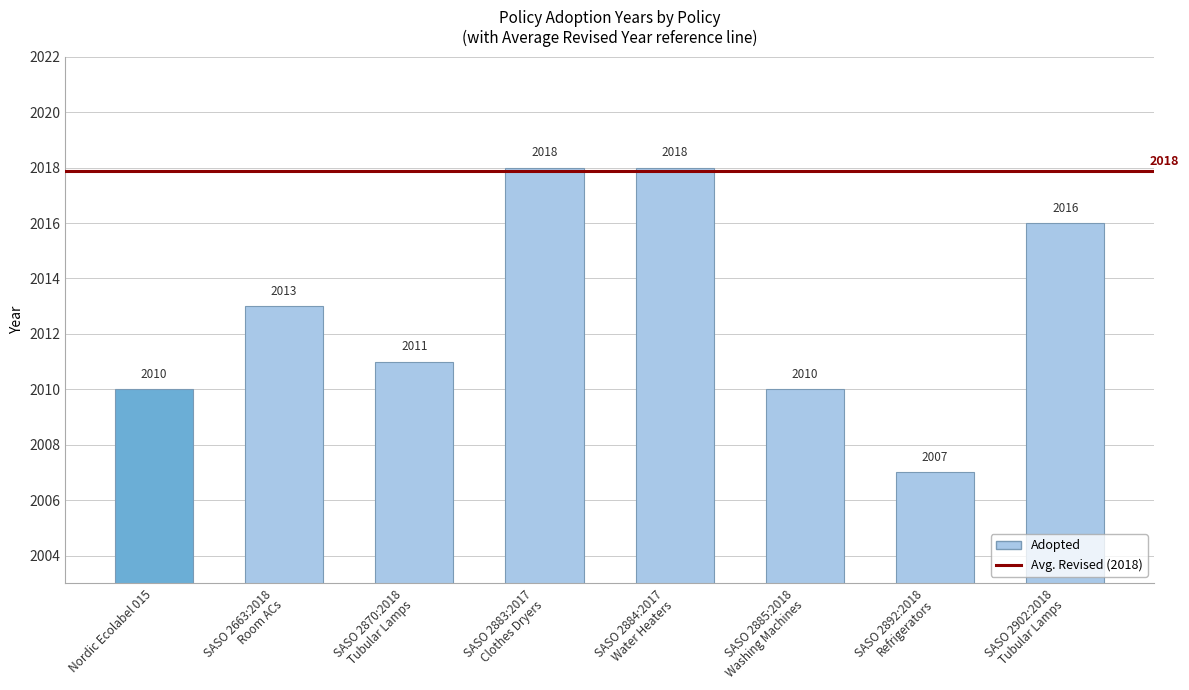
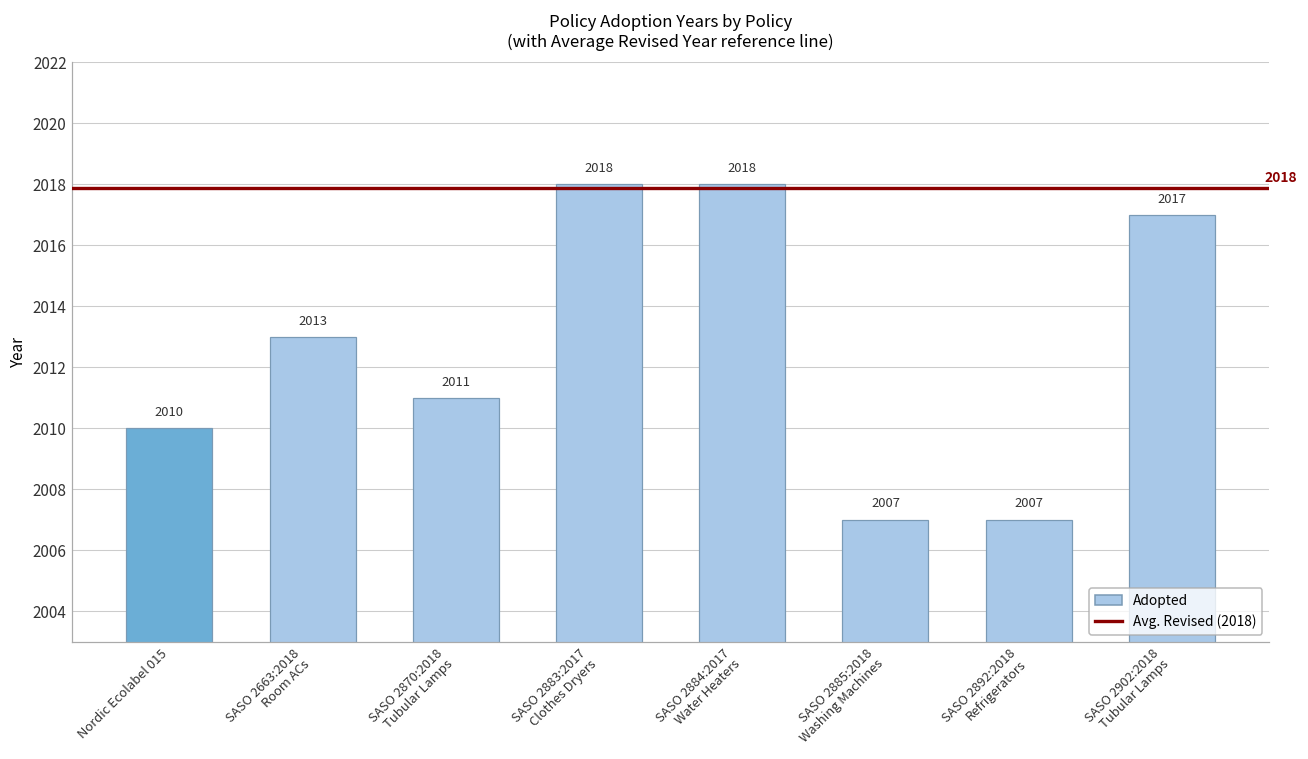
SASO 2885:2018 Washing Machines: 2010 -> 2007
SASO 2902:2018 Tubular Lamps: 2016 -> 2017
